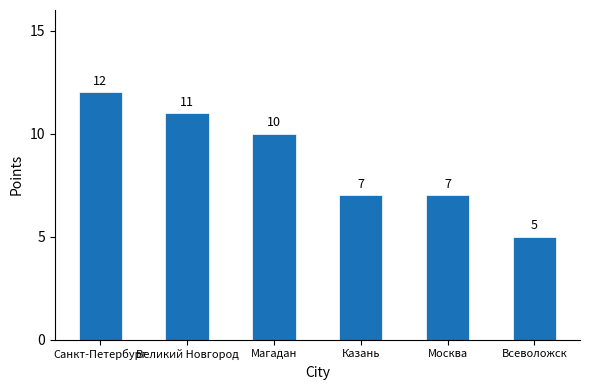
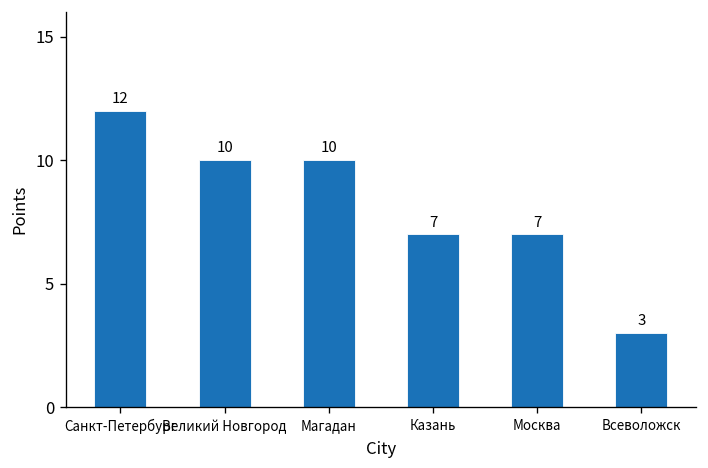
Великий Новгород: 11 -> 10
Всеволожск: 5 -> 3
